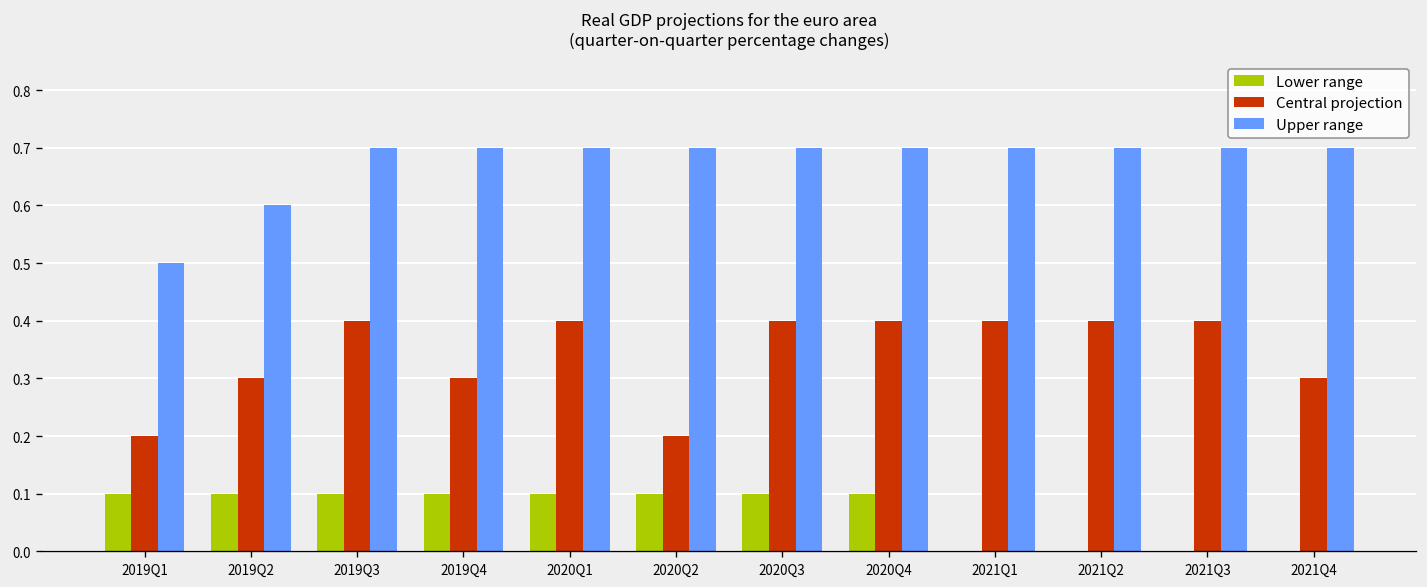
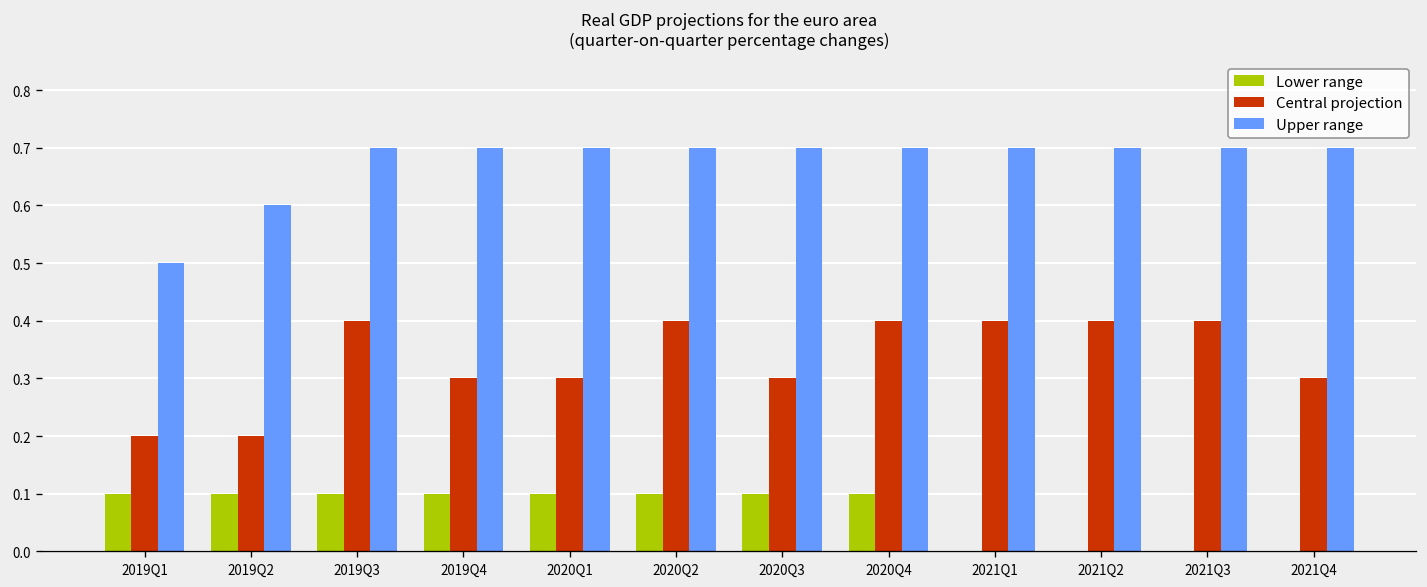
Central projection, 2019Q2: 0.3 -> 0.2
Central projection, 2020Q1: 0.4 -> 0.3
Central projection, 2020Q2: 0.2 -> 0.4
Central projection, 2020Q3: 0.4 -> 0.3
